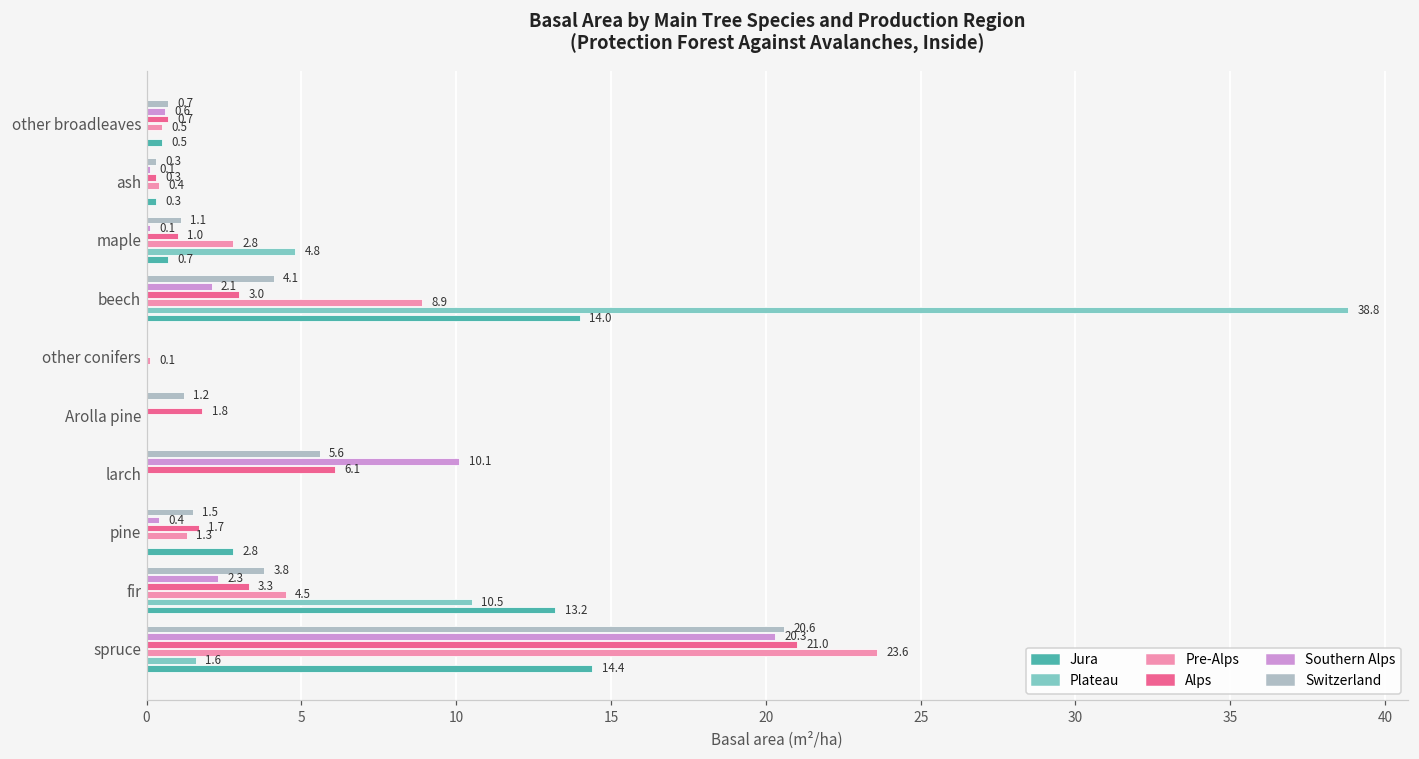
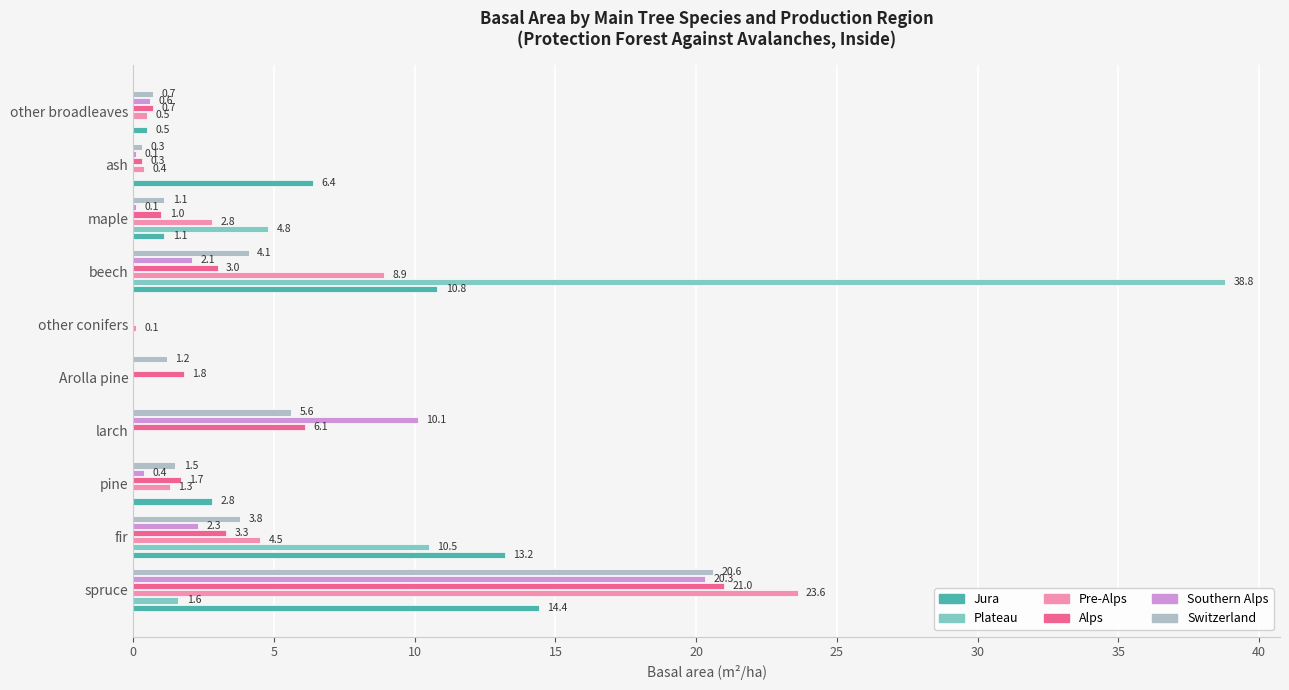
Jura, ash: 0.3 -> 6.4
Jura, maple: 0.7 -> 1.1
Jura, beech: 14.0 -> 10.8
